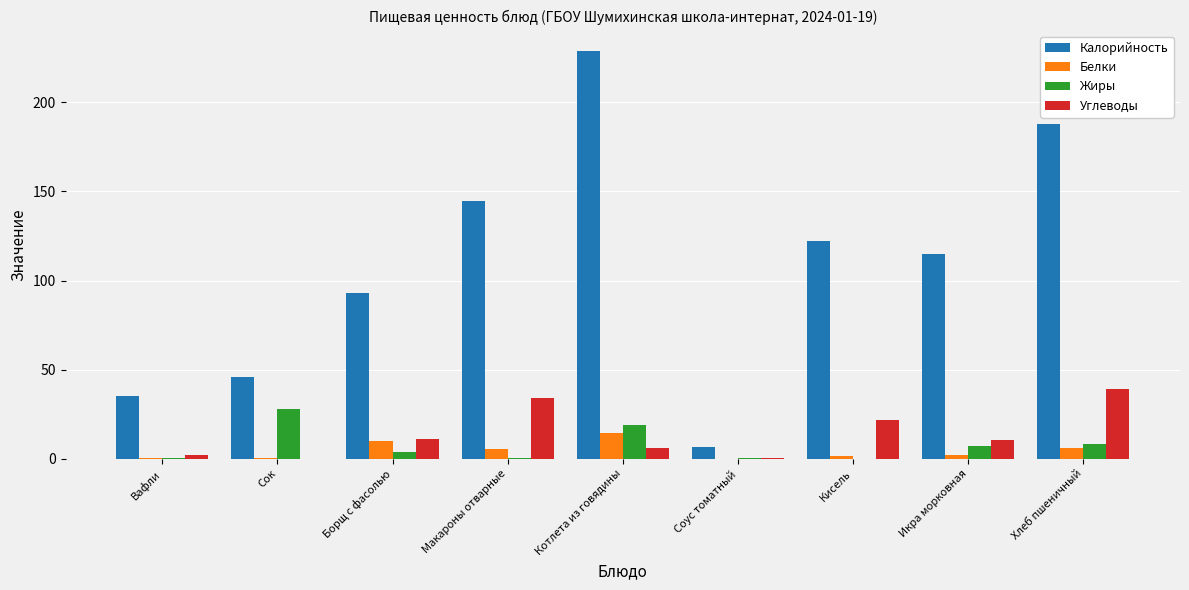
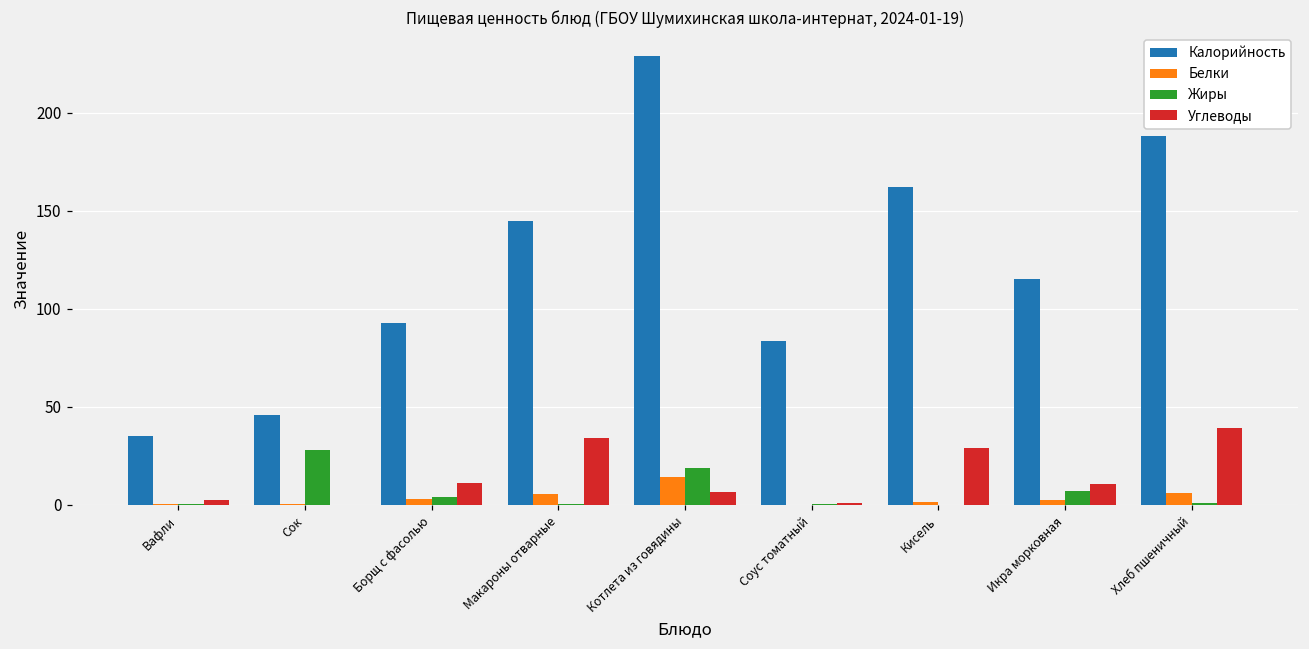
Белки, Борщ с фасолью: 10 -> 3
Калорийность, Соус томатный: 7 -> 84
Калорийность, Кисель: 122 -> 162
Углеводы, Кисель: 22 -> 29
Жиры, Хлеб пшеничный: 9 -> 1
